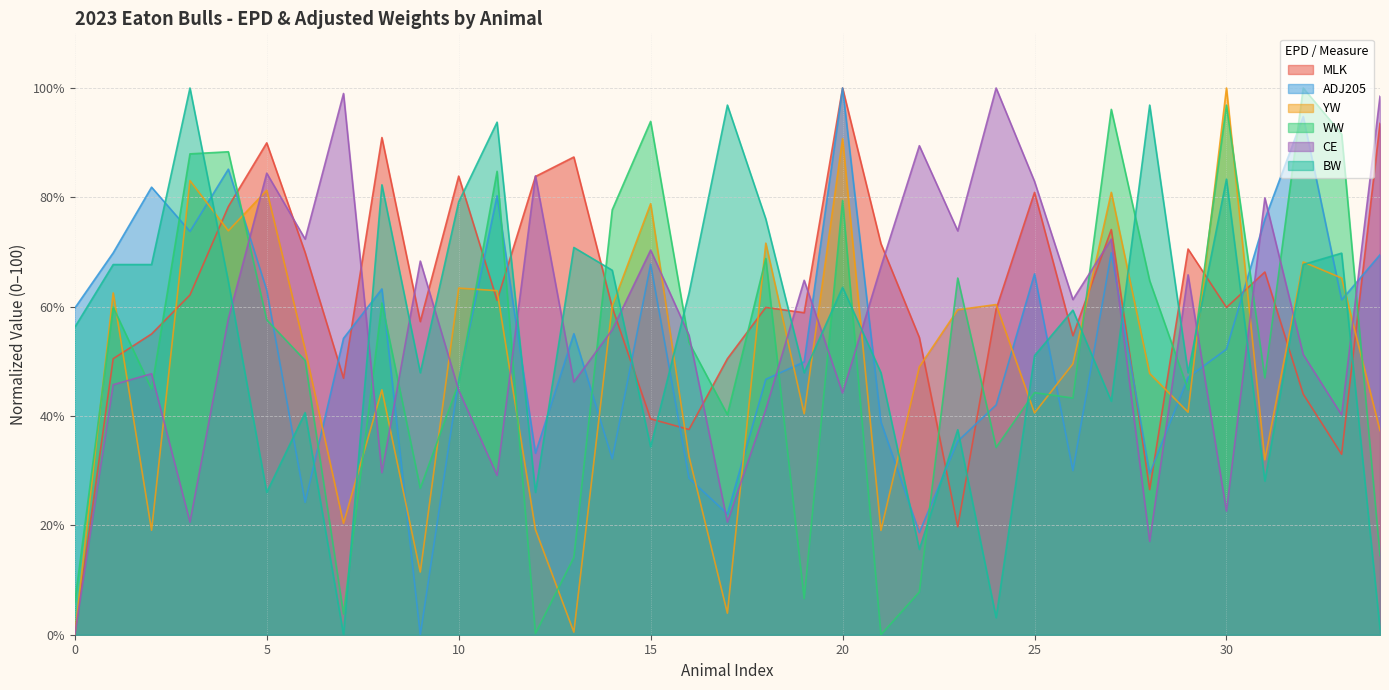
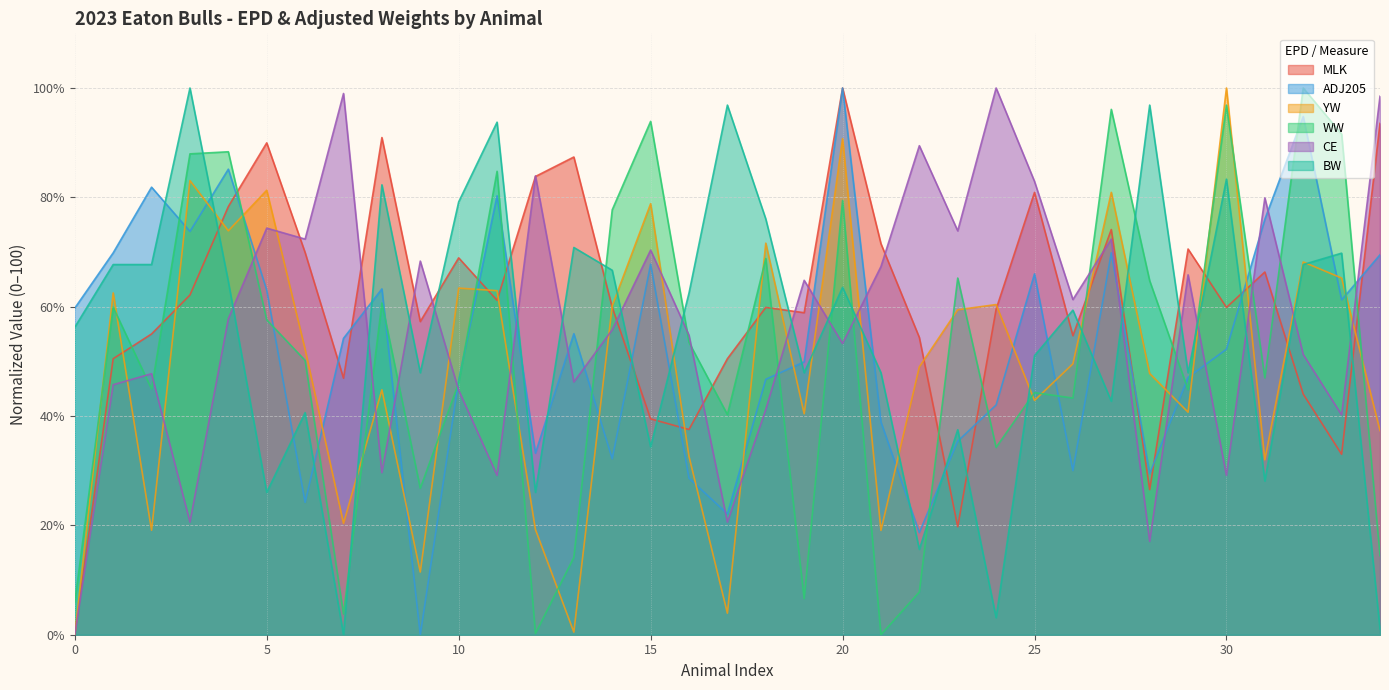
CE, 5: 84% -> 74%
MLK, 10: 84% -> 69%
CE, 20: 44% -> 53%
YW, 25: 41% -> 43%
CE, 30: 23% -> 29%
